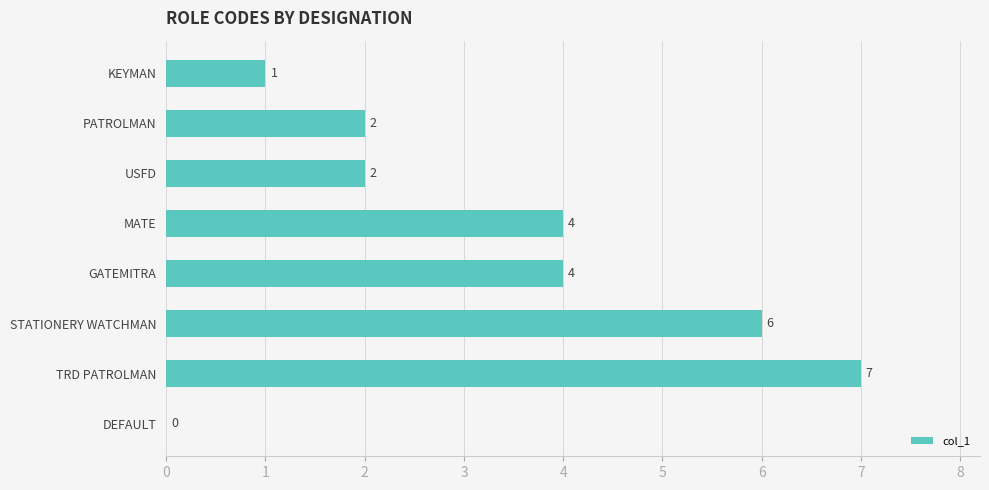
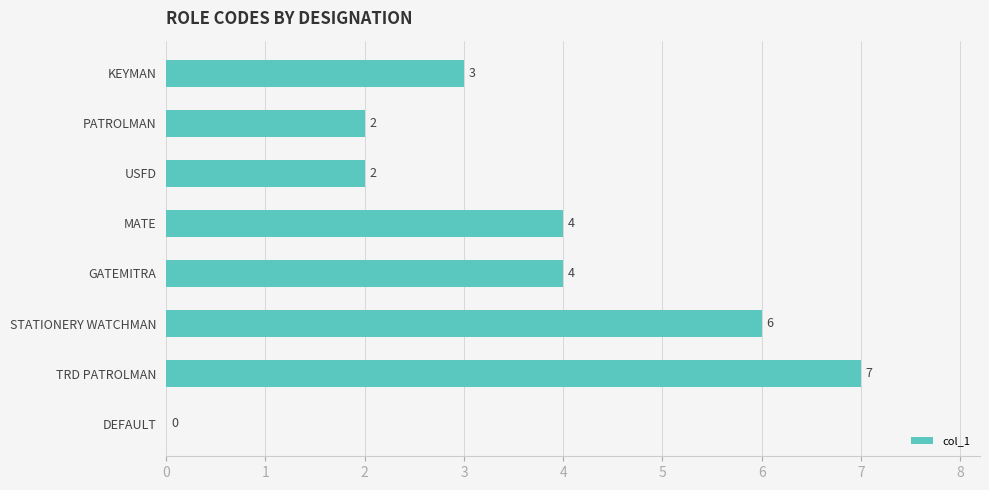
KEYMAN: 1 -> 3
